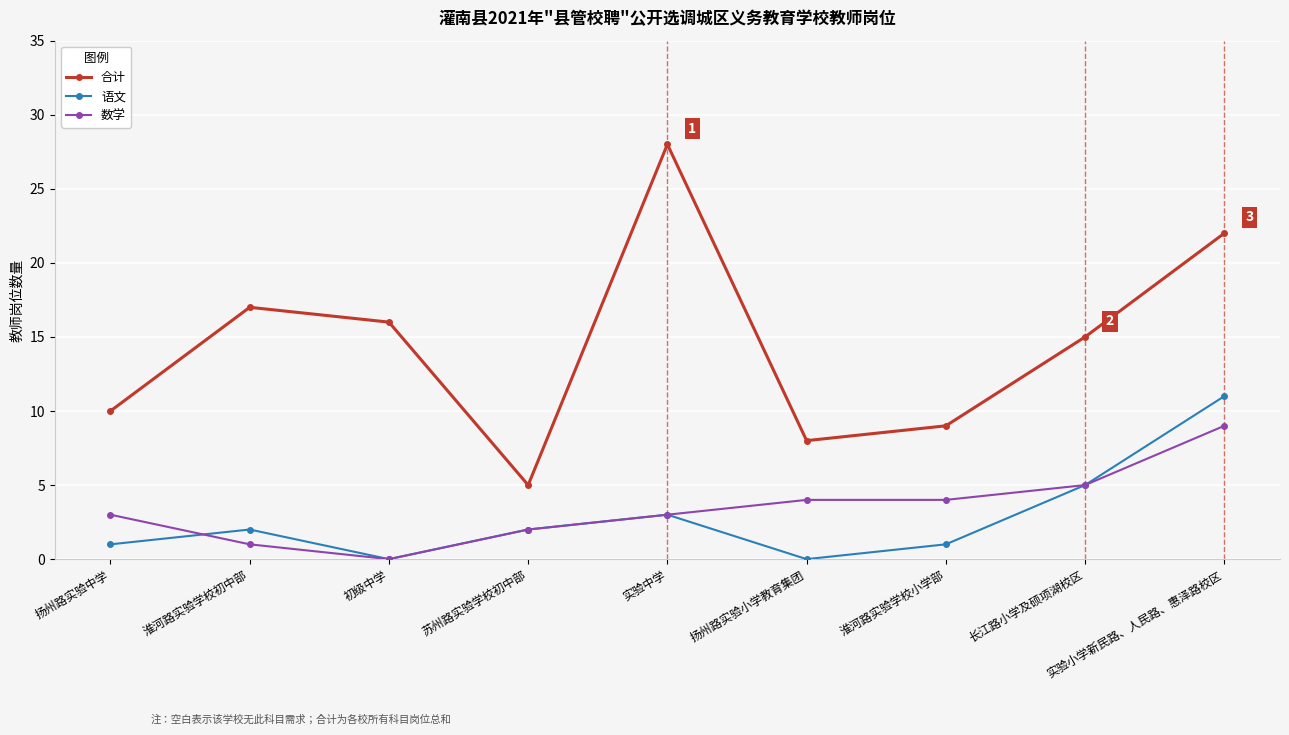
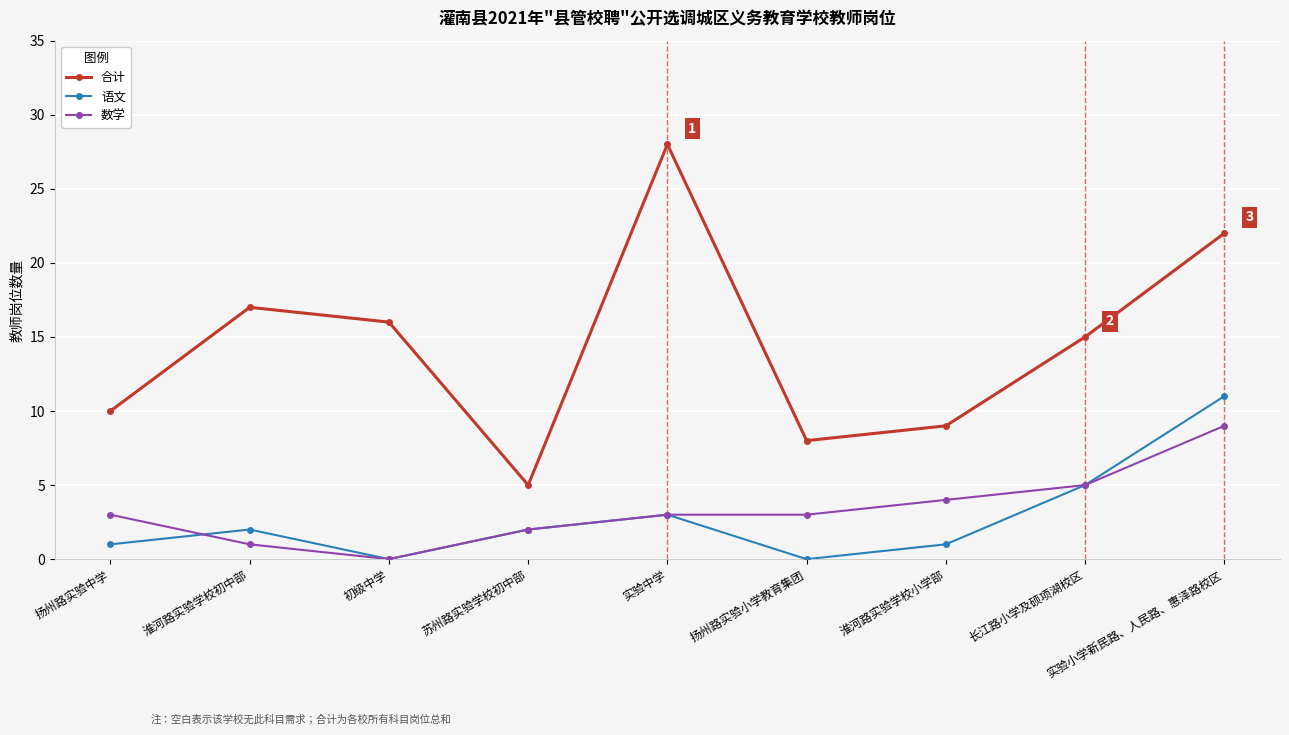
数学, 扬州路实验小学教育集团: 4 -> 3
